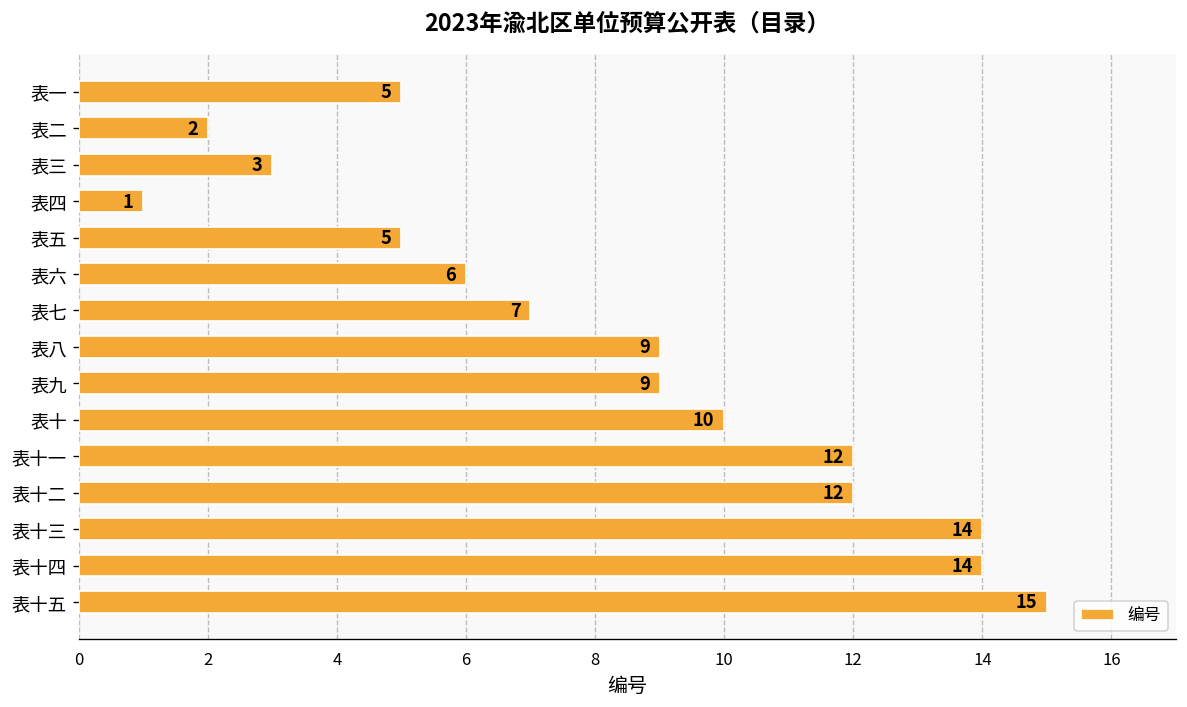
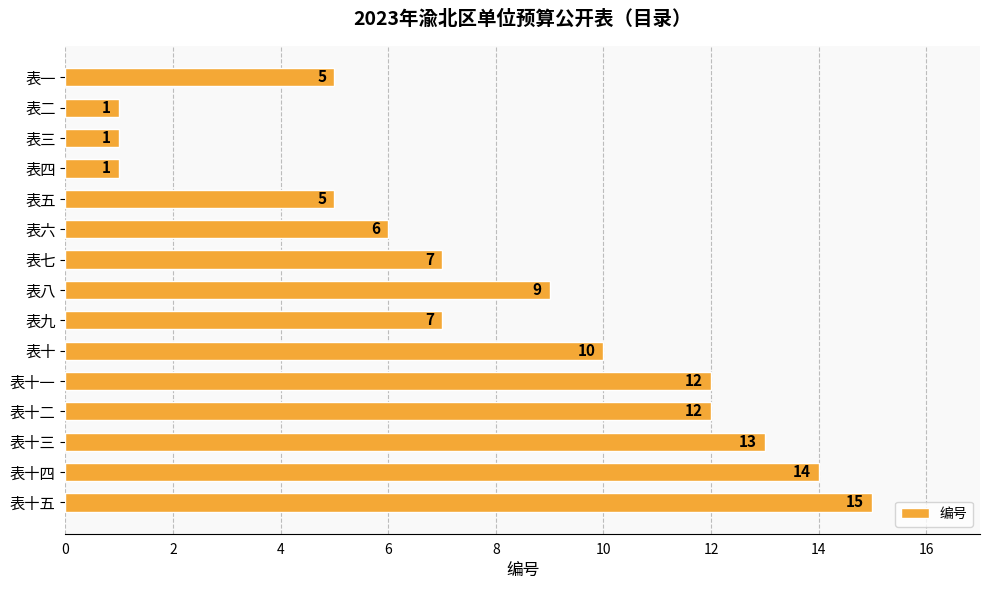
表二: 2 -> 1
表三: 3 -> 1
表九: 9 -> 7
表十三: 14 -> 13
